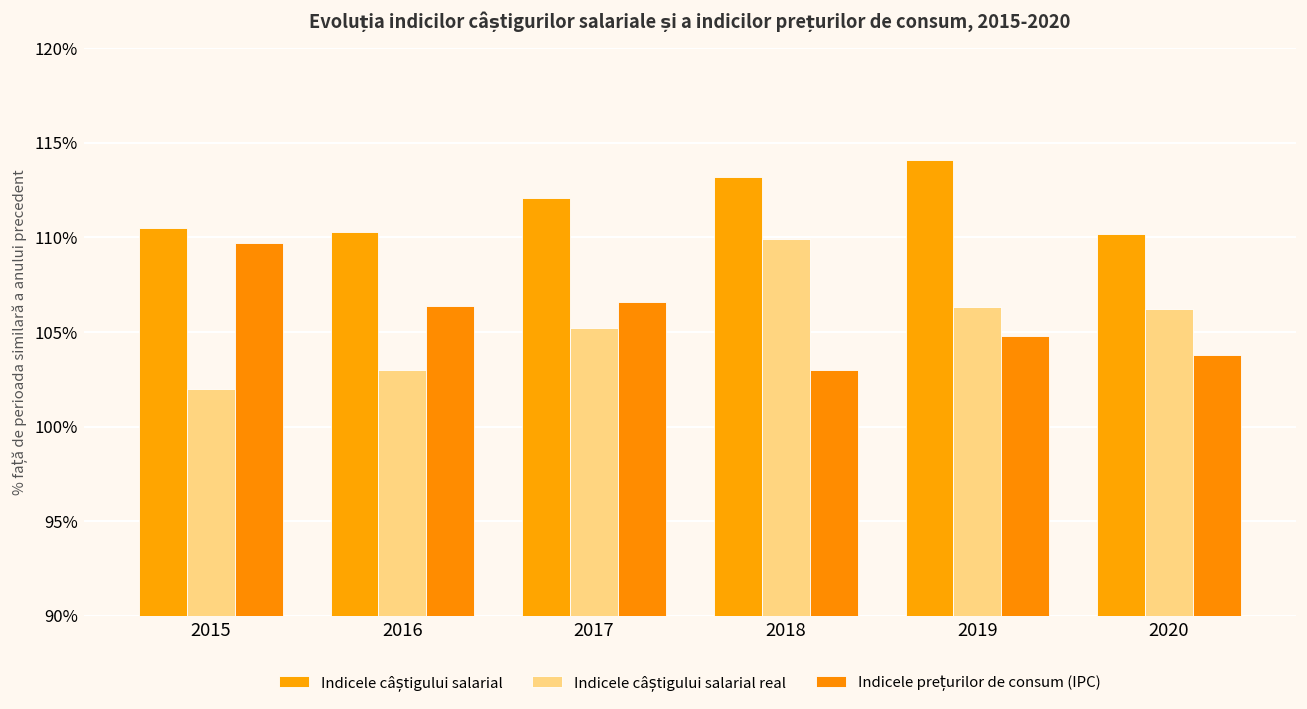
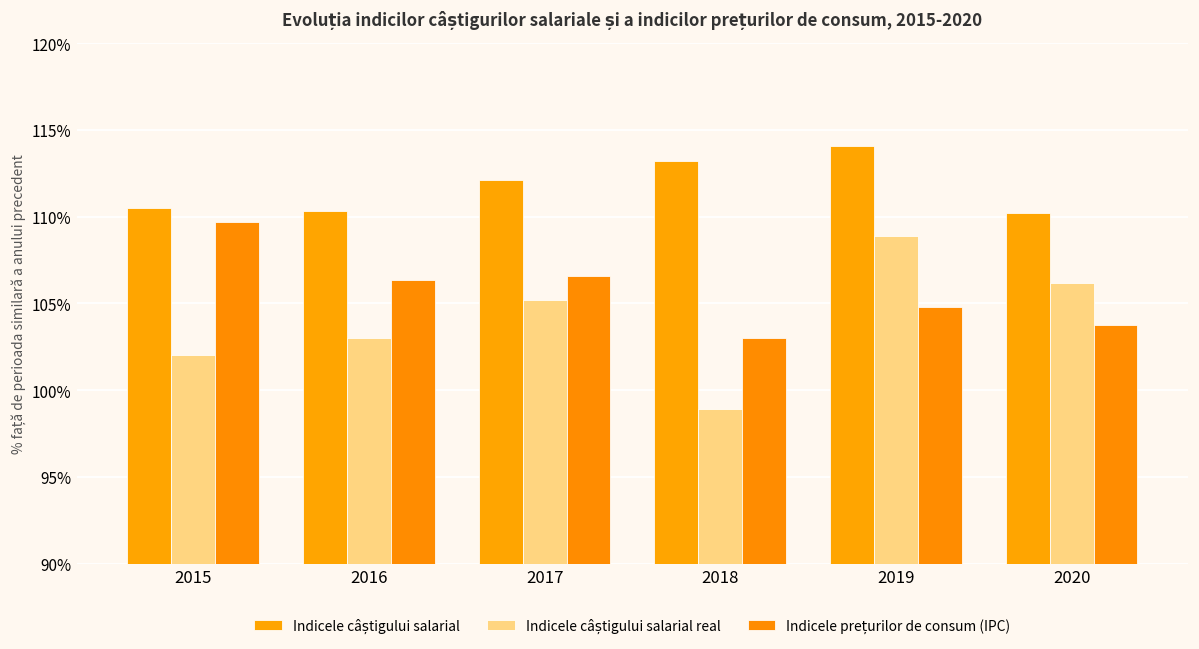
Indicele câștigului salarial real, 2018: 109.9% -> 98.9%
Indicele câștigului salarial real, 2019: 106.3% -> 108.9%
